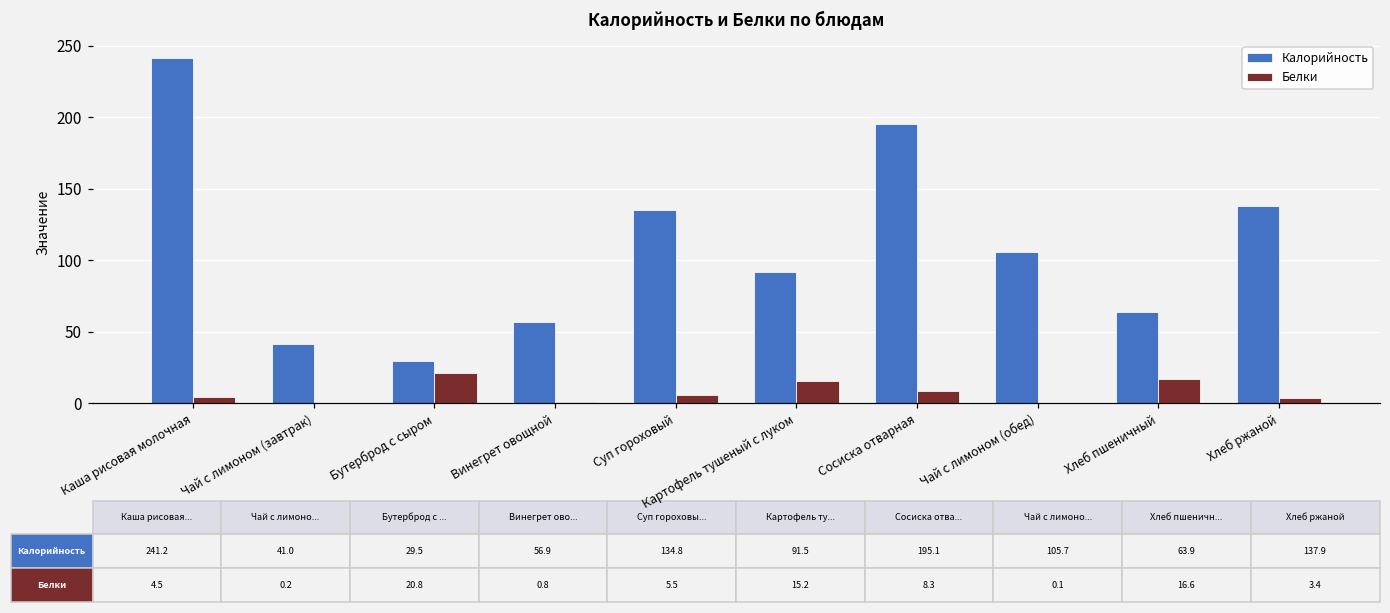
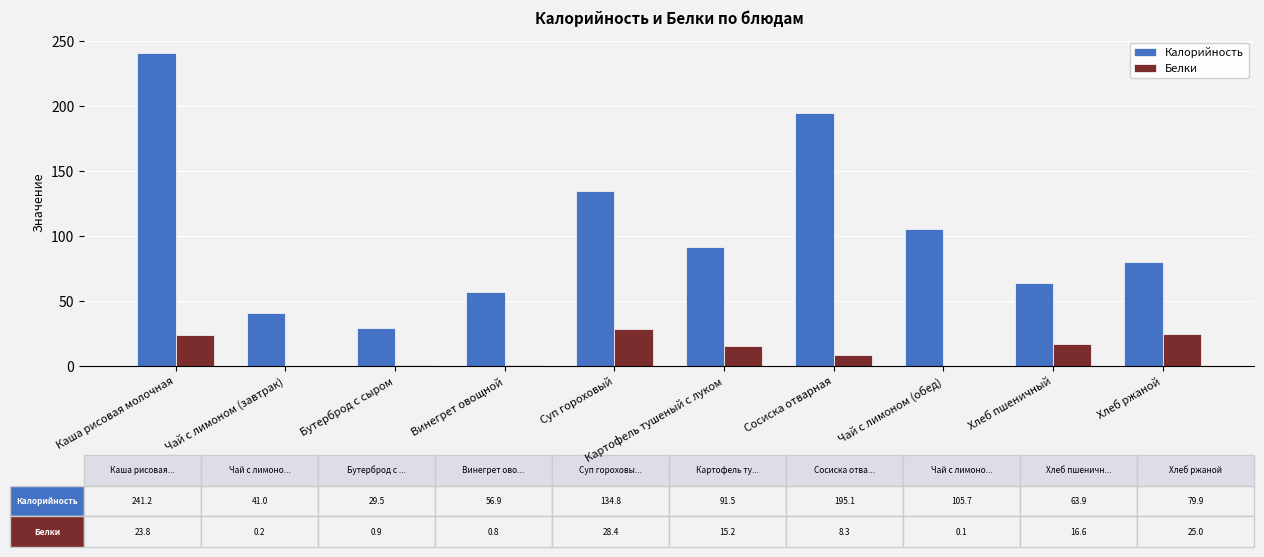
Белки, Каша рисовая молочная: 4.5 -> 23.8
Белки, Бутерброд с сыром: 20.8 -> 0.9
Белки, Суп гороховый: 5.5 -> 28.4
Калорийность, Хлеб ржаной: 137.9 -> 79.9
Белки, Хлеб ржаной: 3.4 -> 25.0
